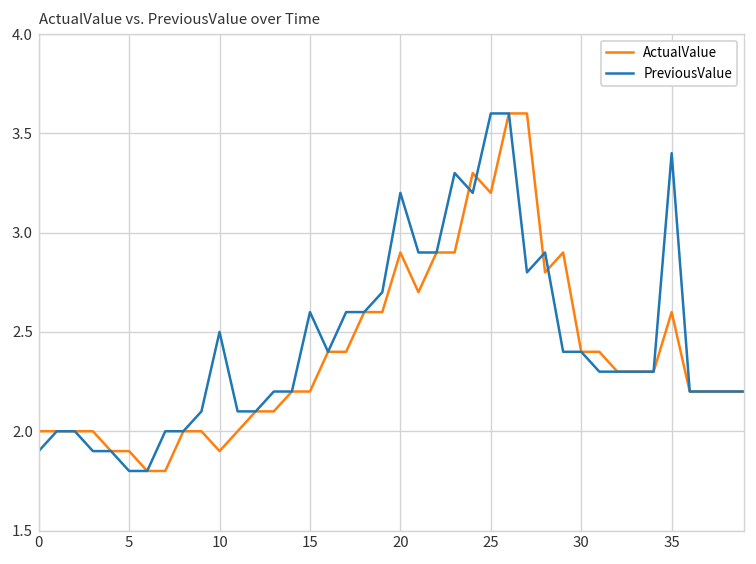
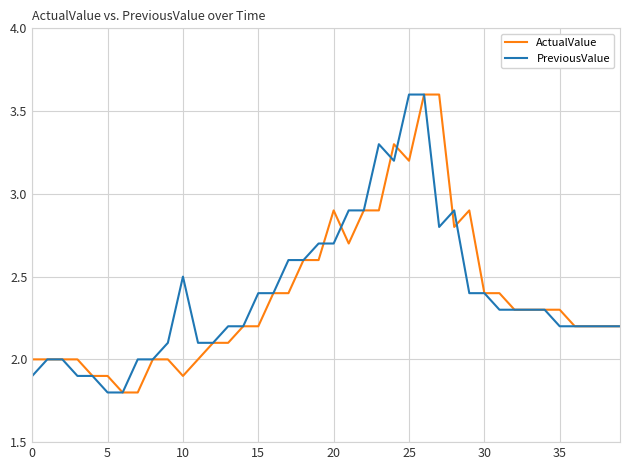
PreviousValue, 15: 2.6 -> 2.4
PreviousValue, 20: 3.2 -> 2.7
ActualValue, 35: 2.6 -> 2.3
PreviousValue, 35: 3.4 -> 2.2
